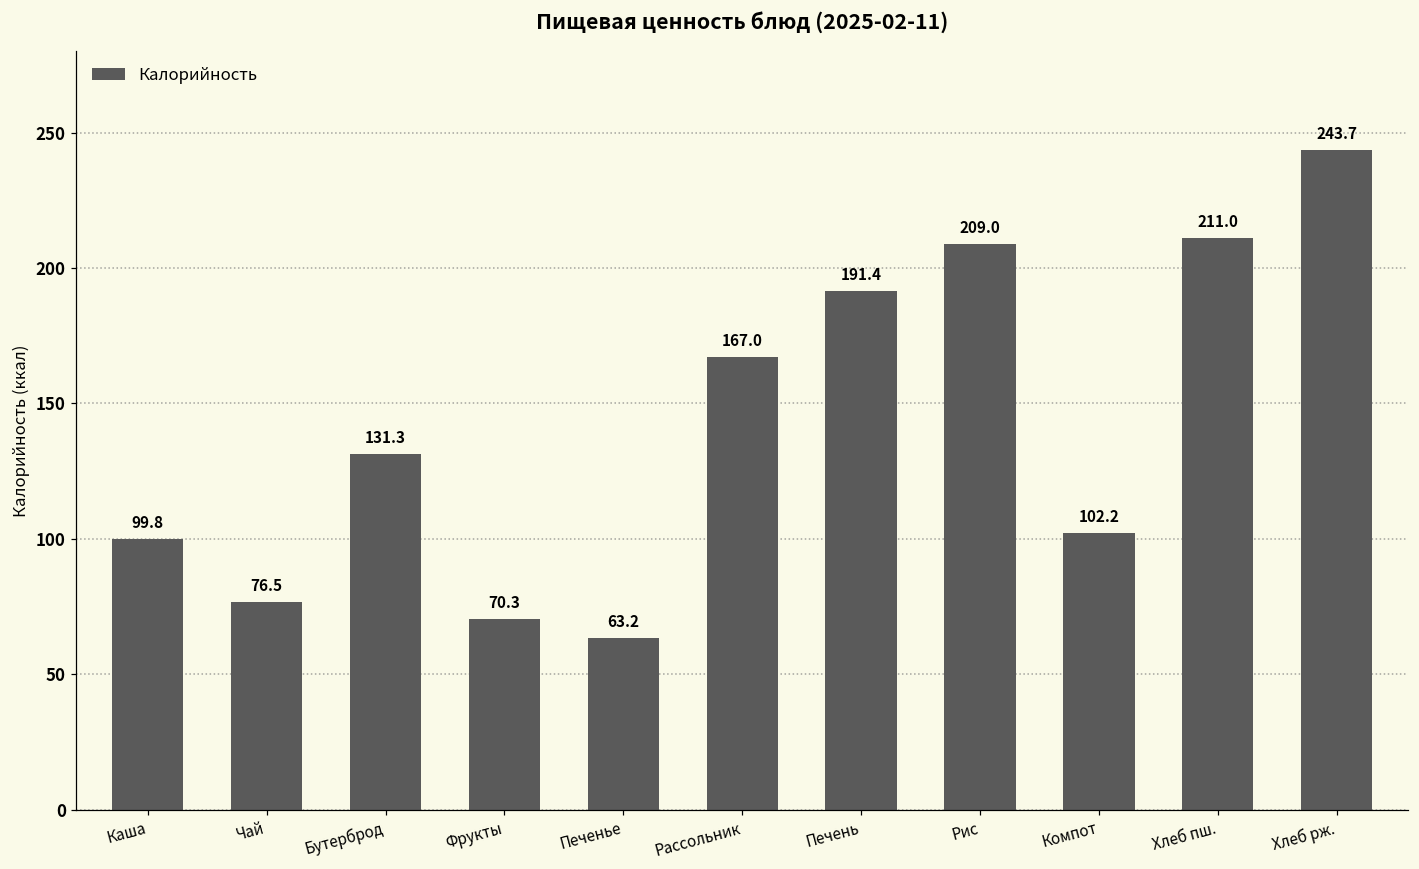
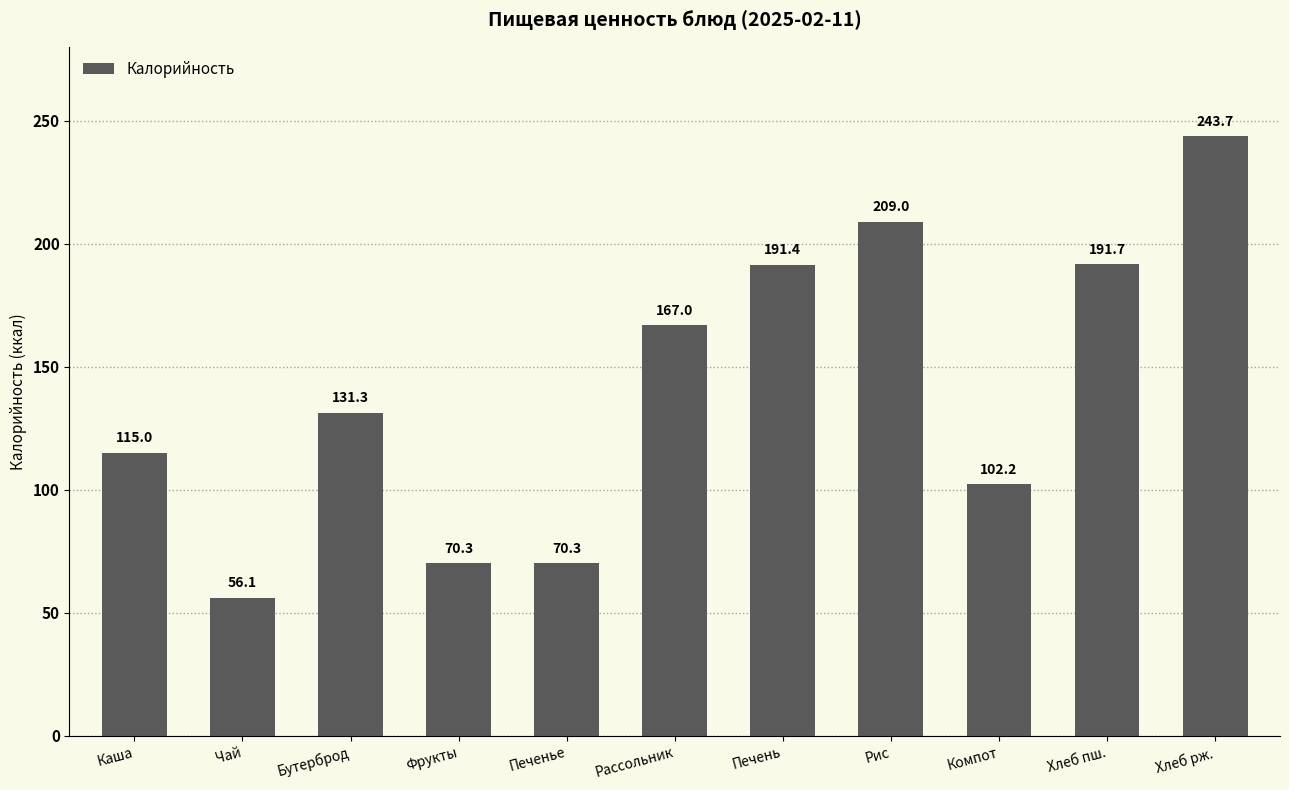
Каша: 99.8 -> 115.0
Чай: 76.5 -> 56.1
Печенье: 63.2 -> 70.3
Хлеб пш.: 211.0 -> 191.7
